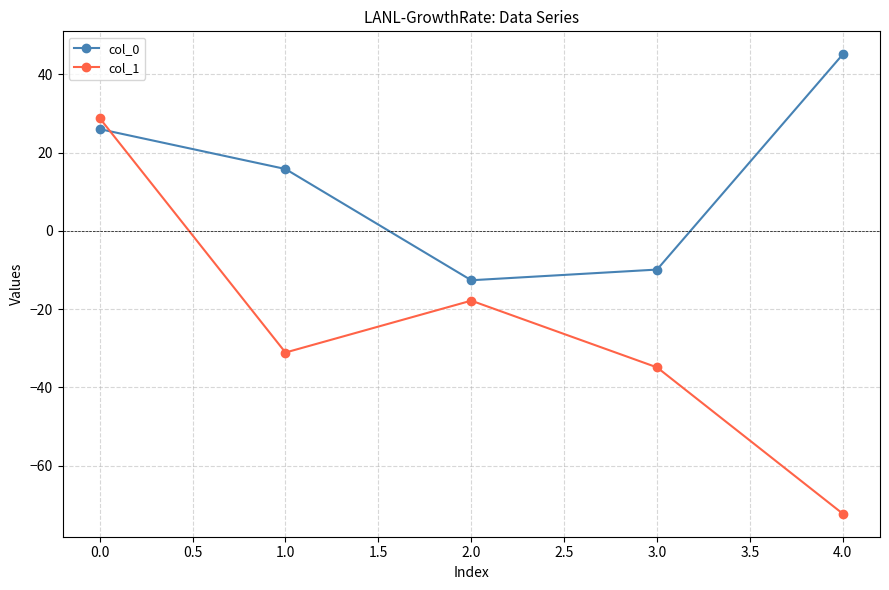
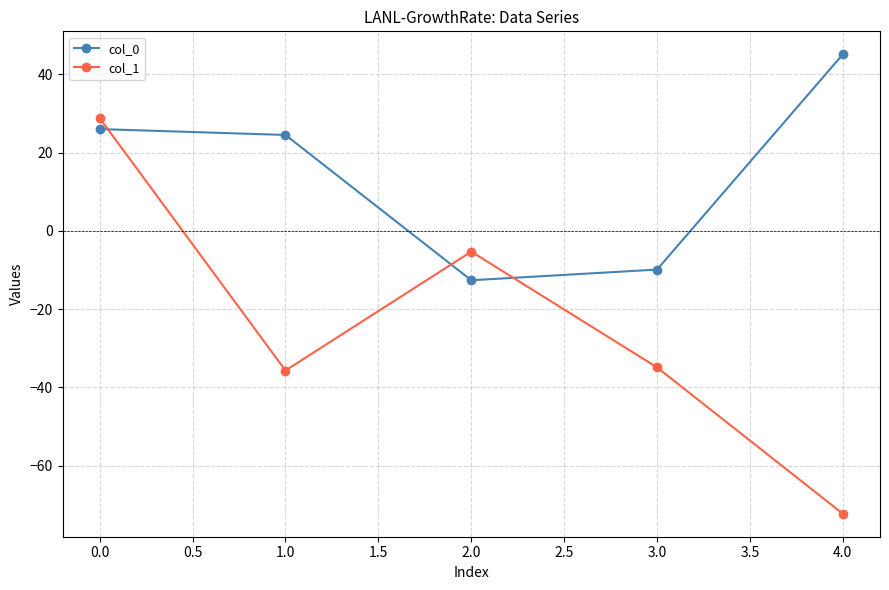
col_0, 1.0: 16 -> 25
col_1, 1.0: -31 -> -36
col_1, 2.0: -18 -> -5
